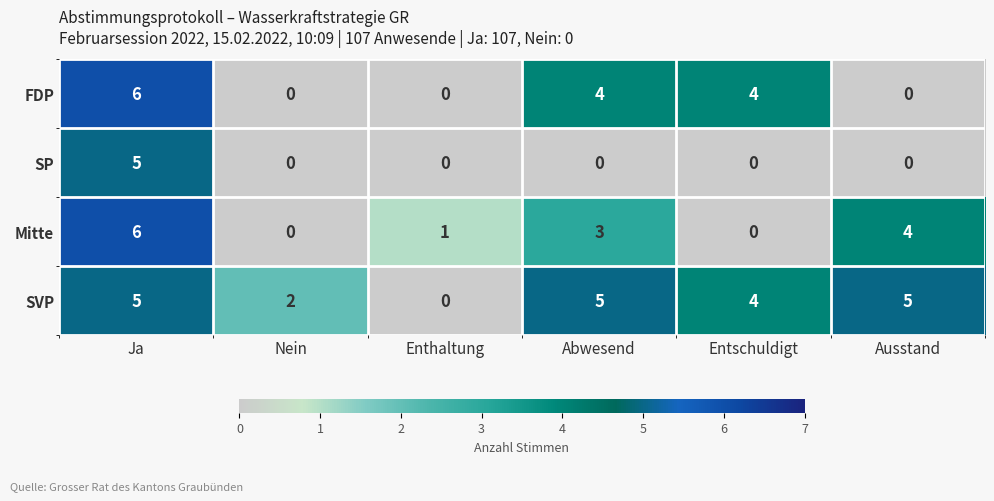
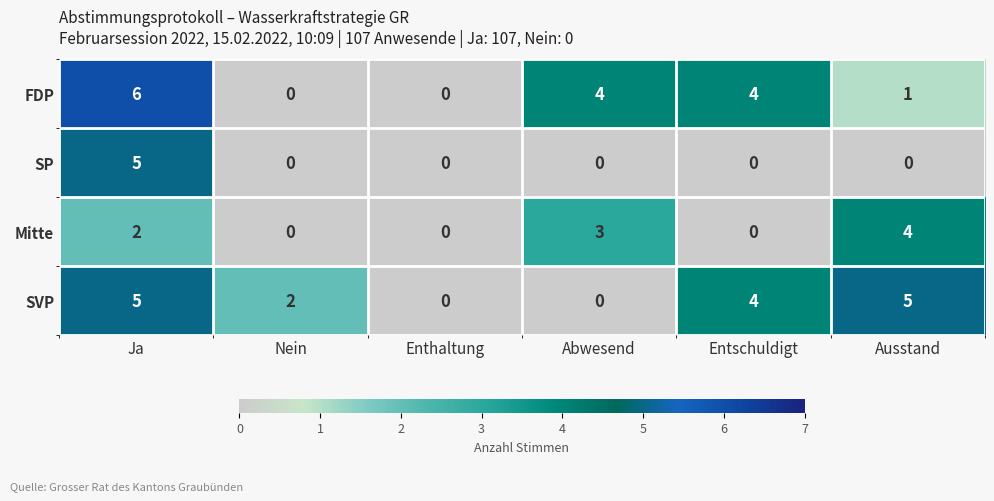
FDP, Ausstand: 0 -> 1
Mitte, Ja: 6 -> 2
Mitte, Enthaltung: 1 -> 0
SVP, Abwesend: 5 -> 0
